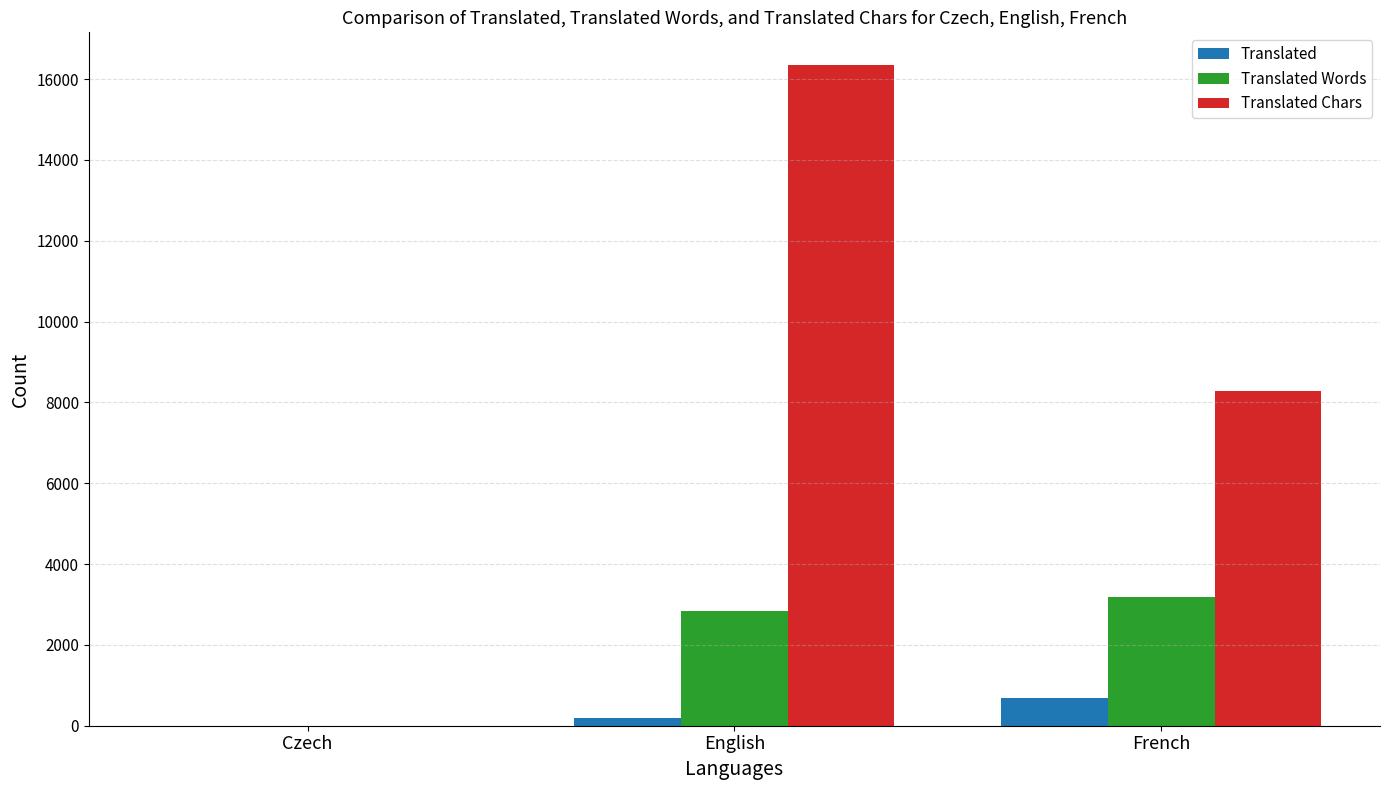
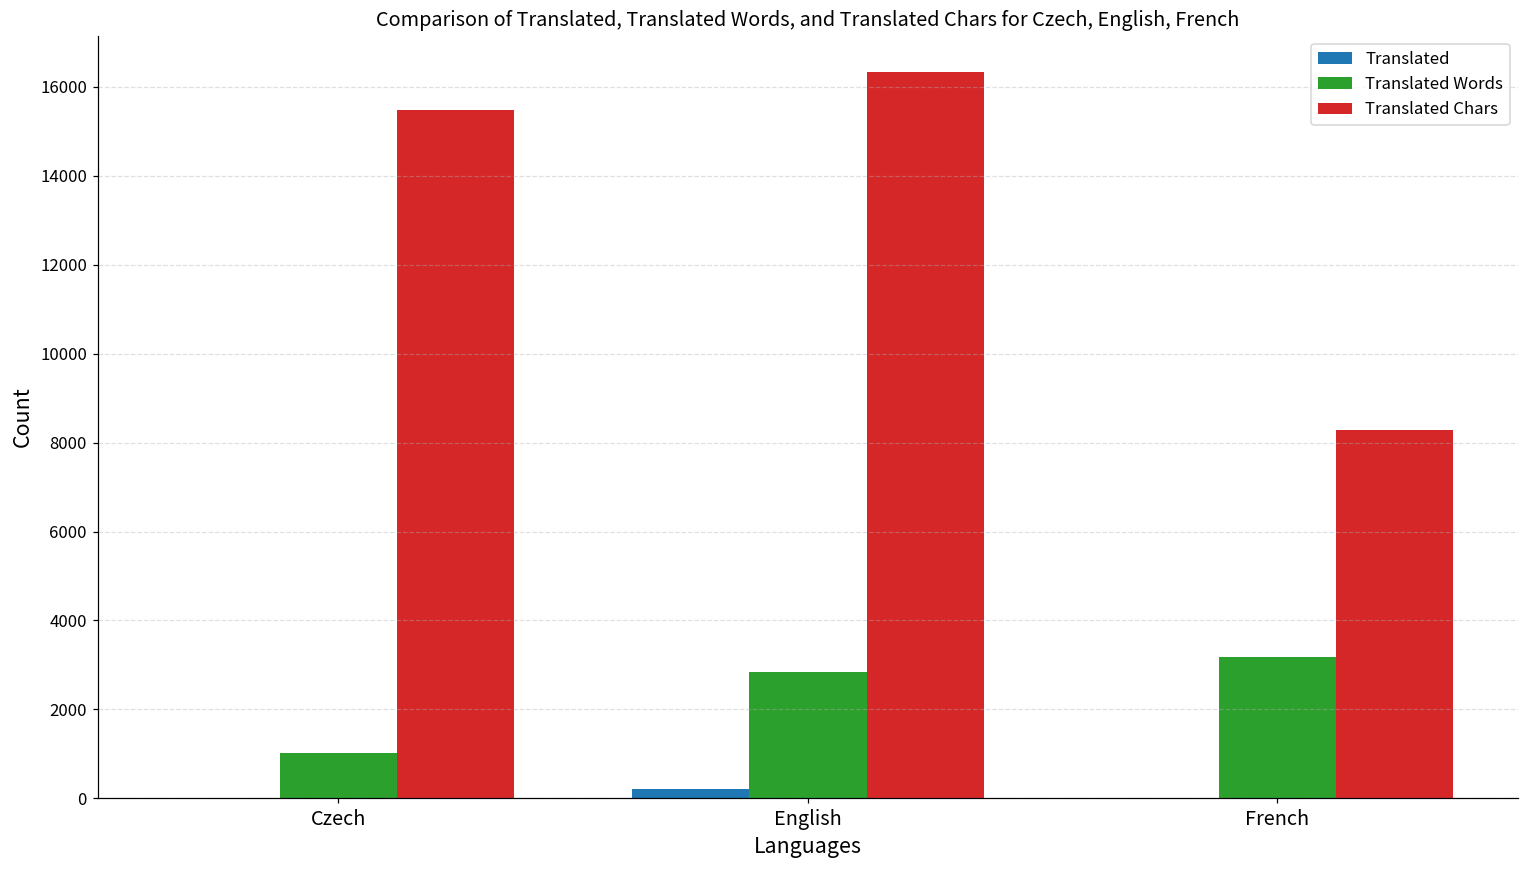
Translated Words, Czech: 0 -> 1000
Translated Chars, Czech: 0 -> 15500
Translated, French: 700 -> 0
